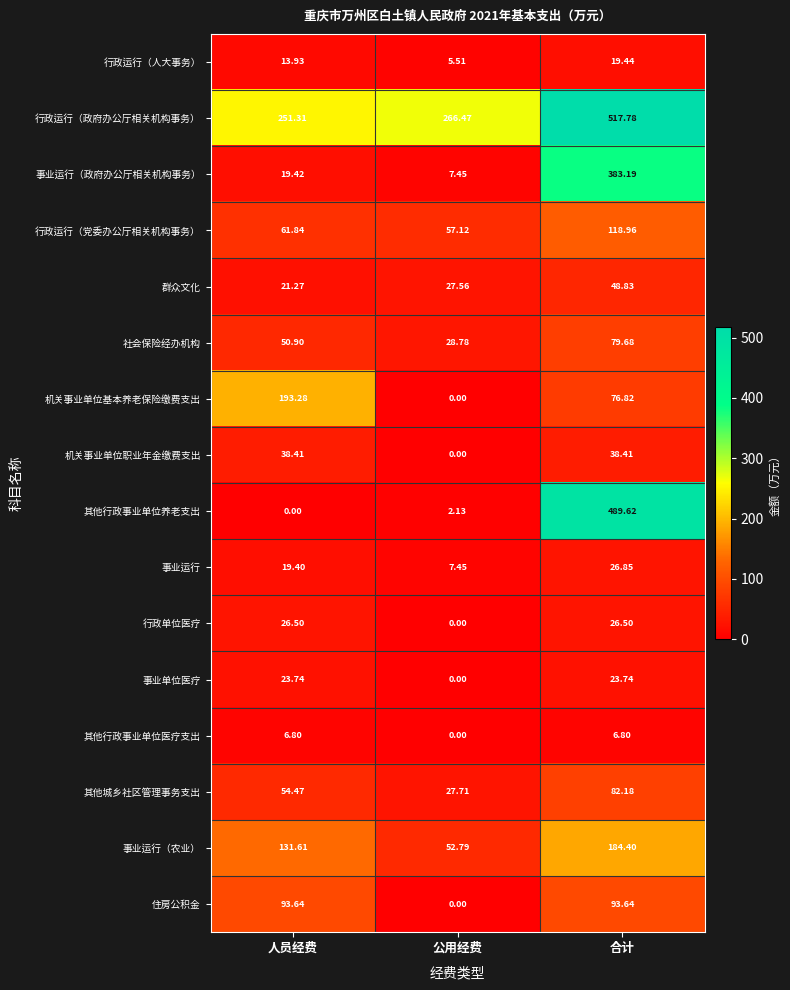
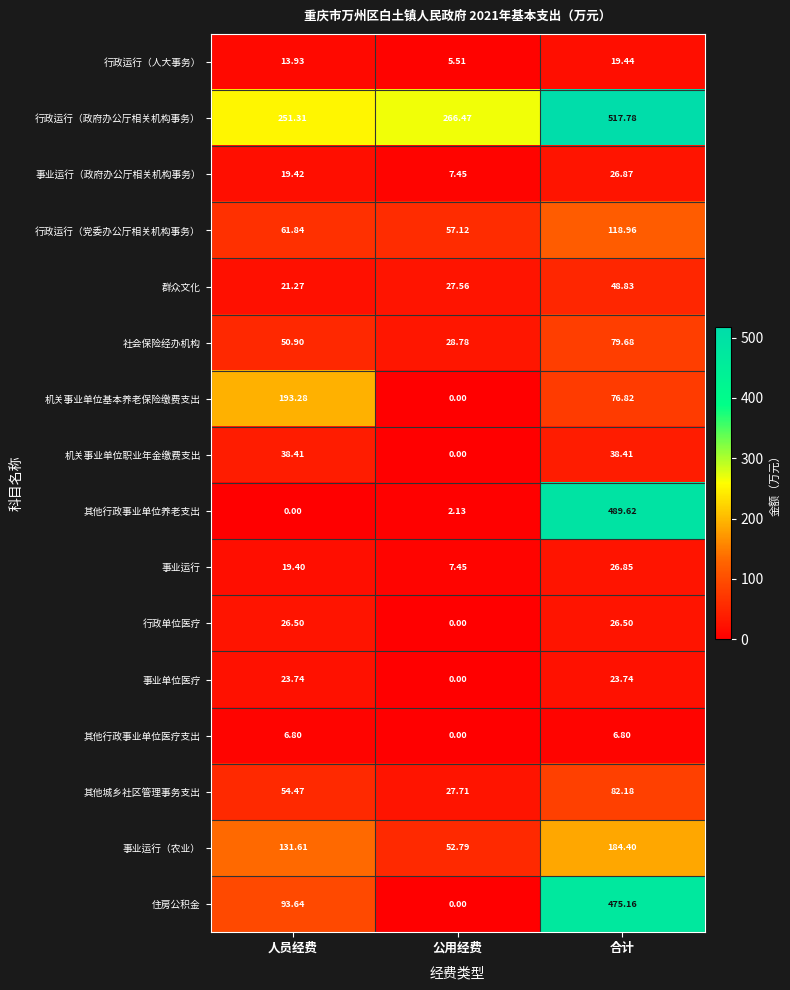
事业运行（政府办公厅相关机构事务）, 合计: 383.19 -> 26.87
住房公积金, 合计: 93.64 -> 475.16
